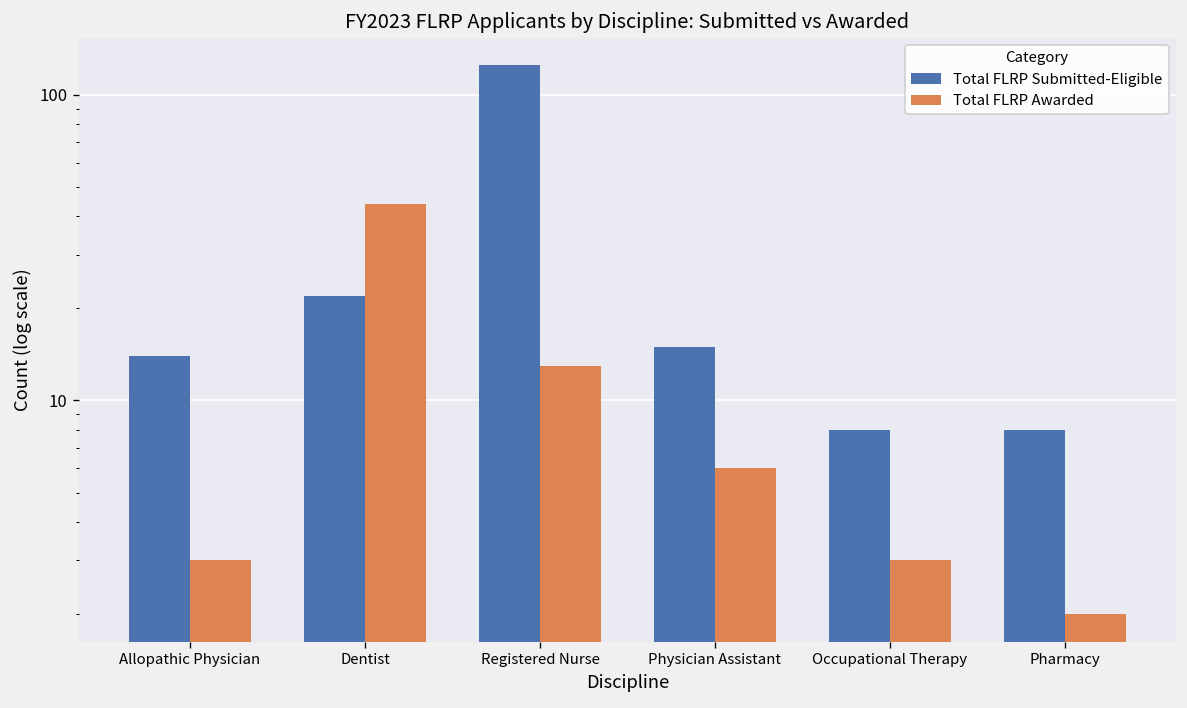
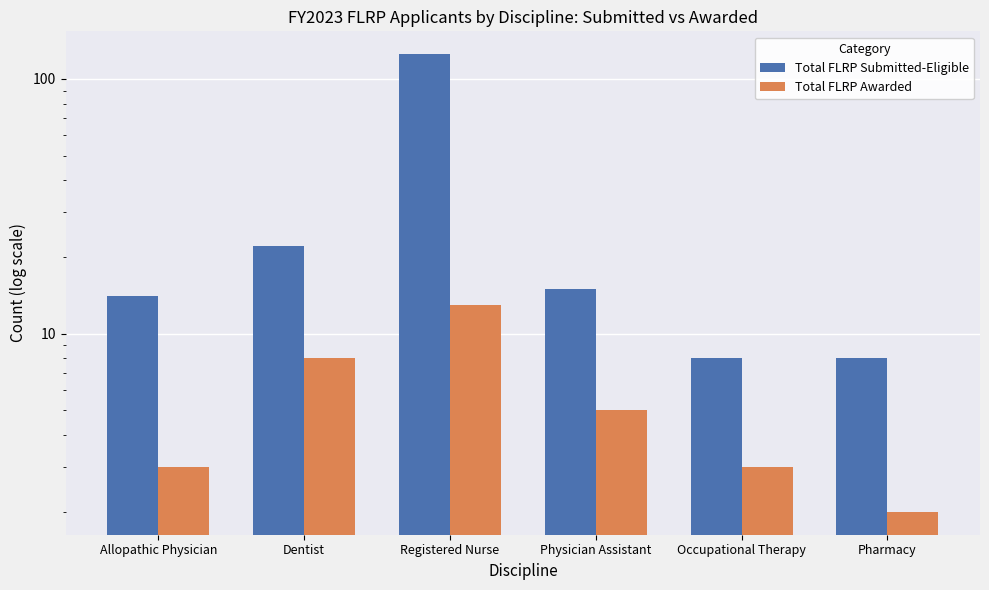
Total FLRP Awarded, Dentist: 44 -> 8
Total FLRP Awarded, Physician Assistant: 6 -> 5
